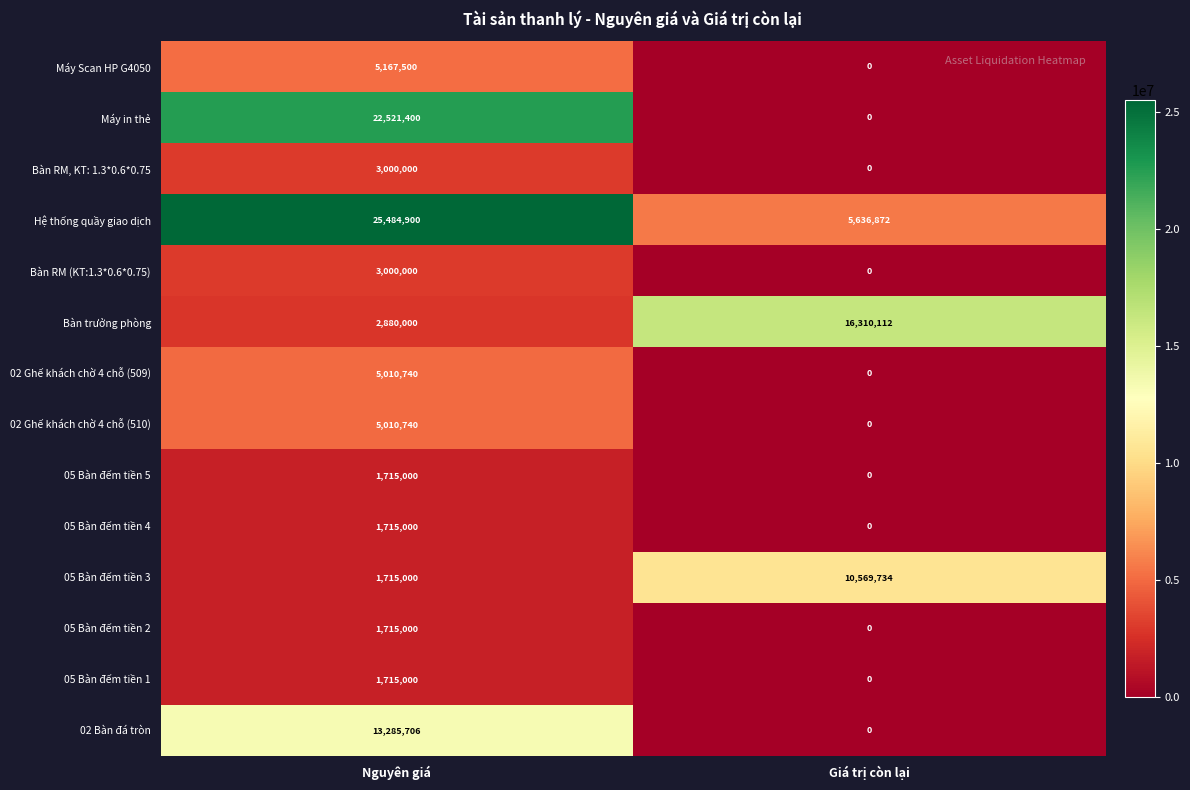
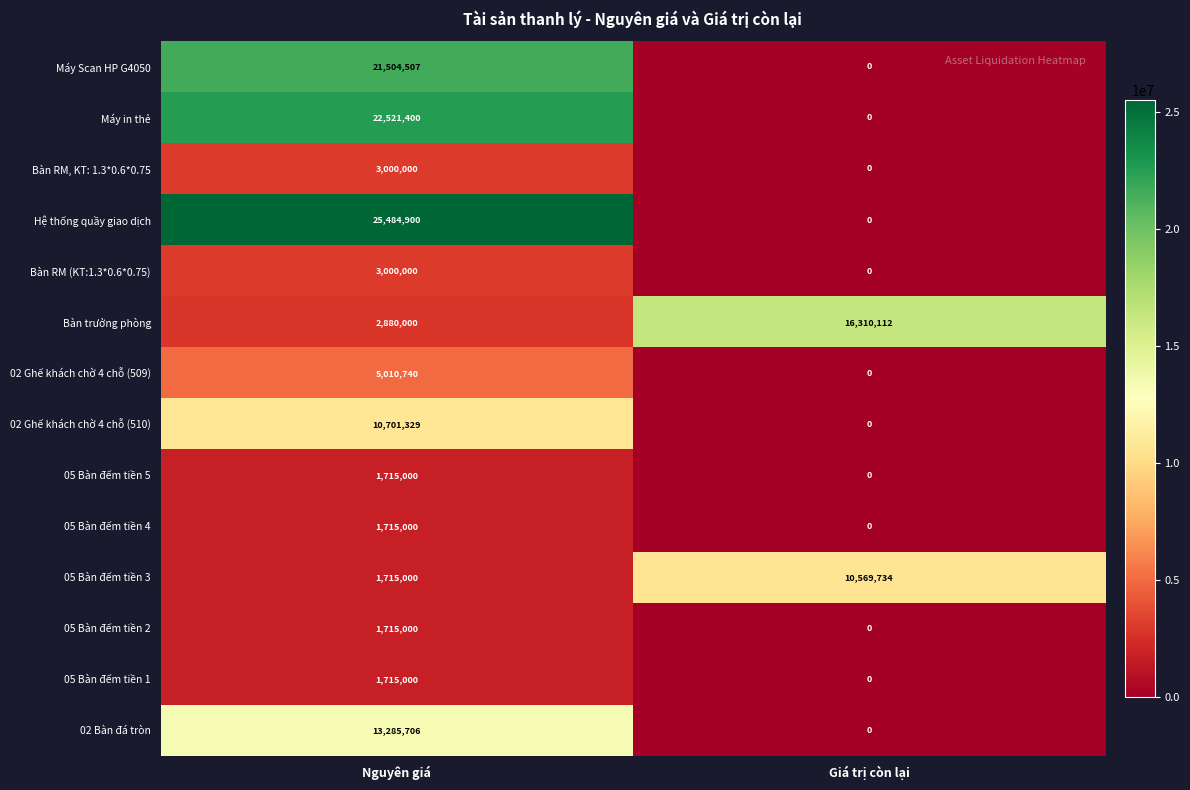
Máy Scan HP G4050, Nguyên giá: 5,167,500 -> 21,504,507
Hệ thống quầy giao dịch, Giá trị còn lại: 5,636,872 -> 0
02 Ghế khách chờ 4 chỗ (510), Nguyên giá: 5,010,740 -> 10,701,329
